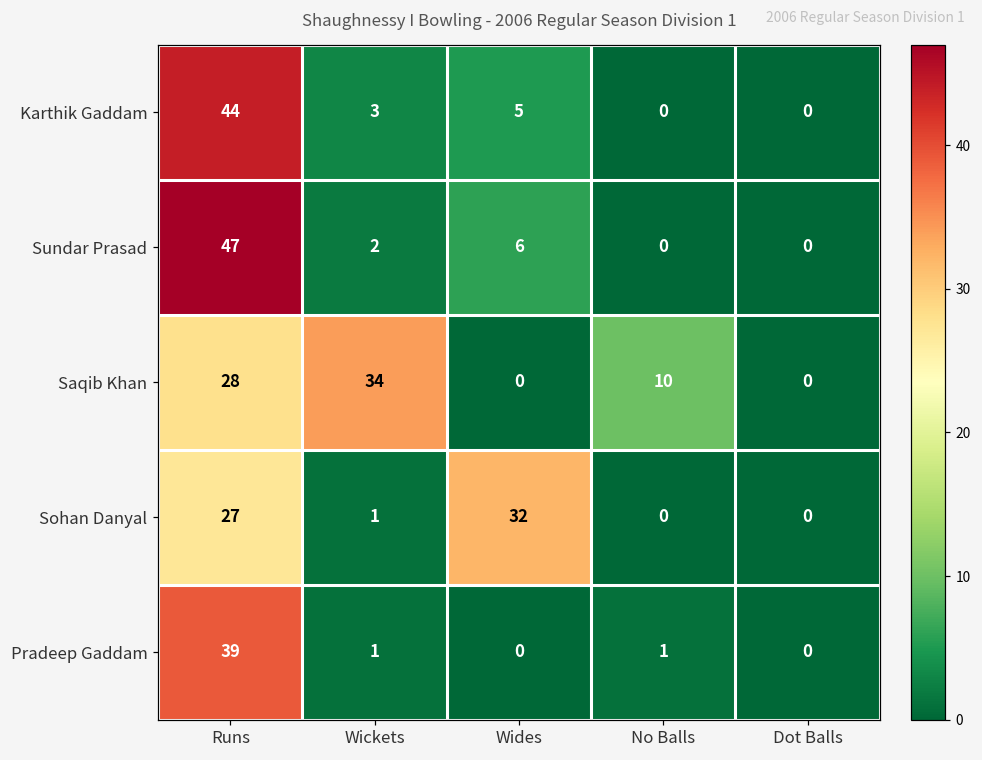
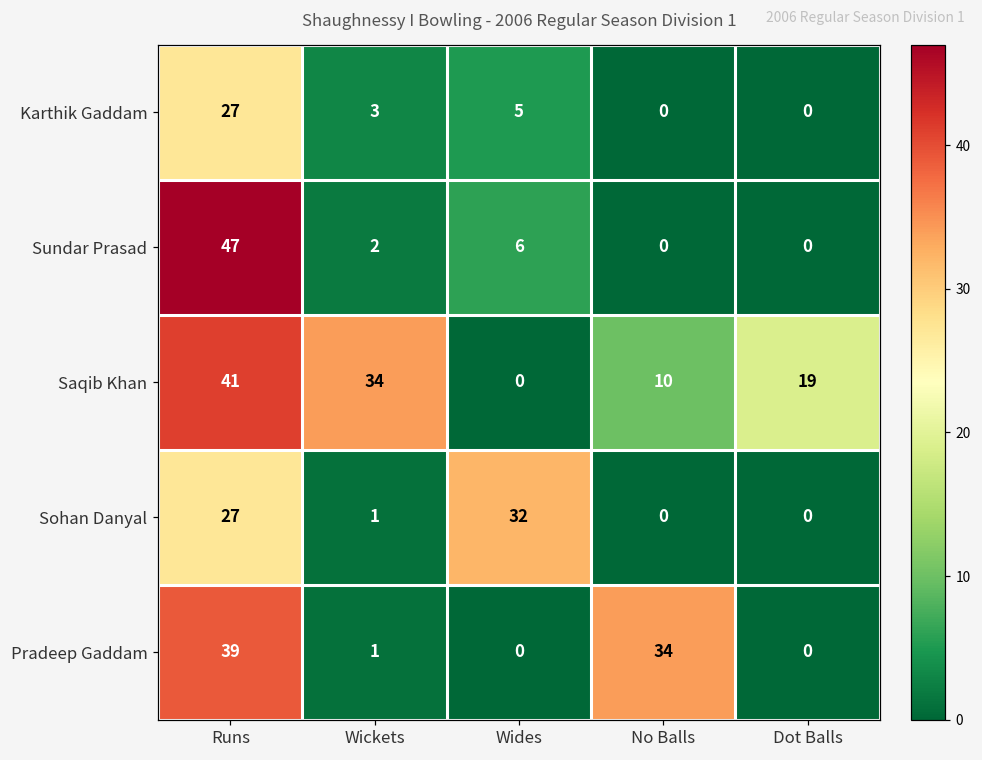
Karthik Gaddam, Runs: 44 -> 27
Saqib Khan, Runs: 28 -> 41
Saqib Khan, Dot Balls: 0 -> 19
Pradeep Gaddam, No Balls: 1 -> 34
